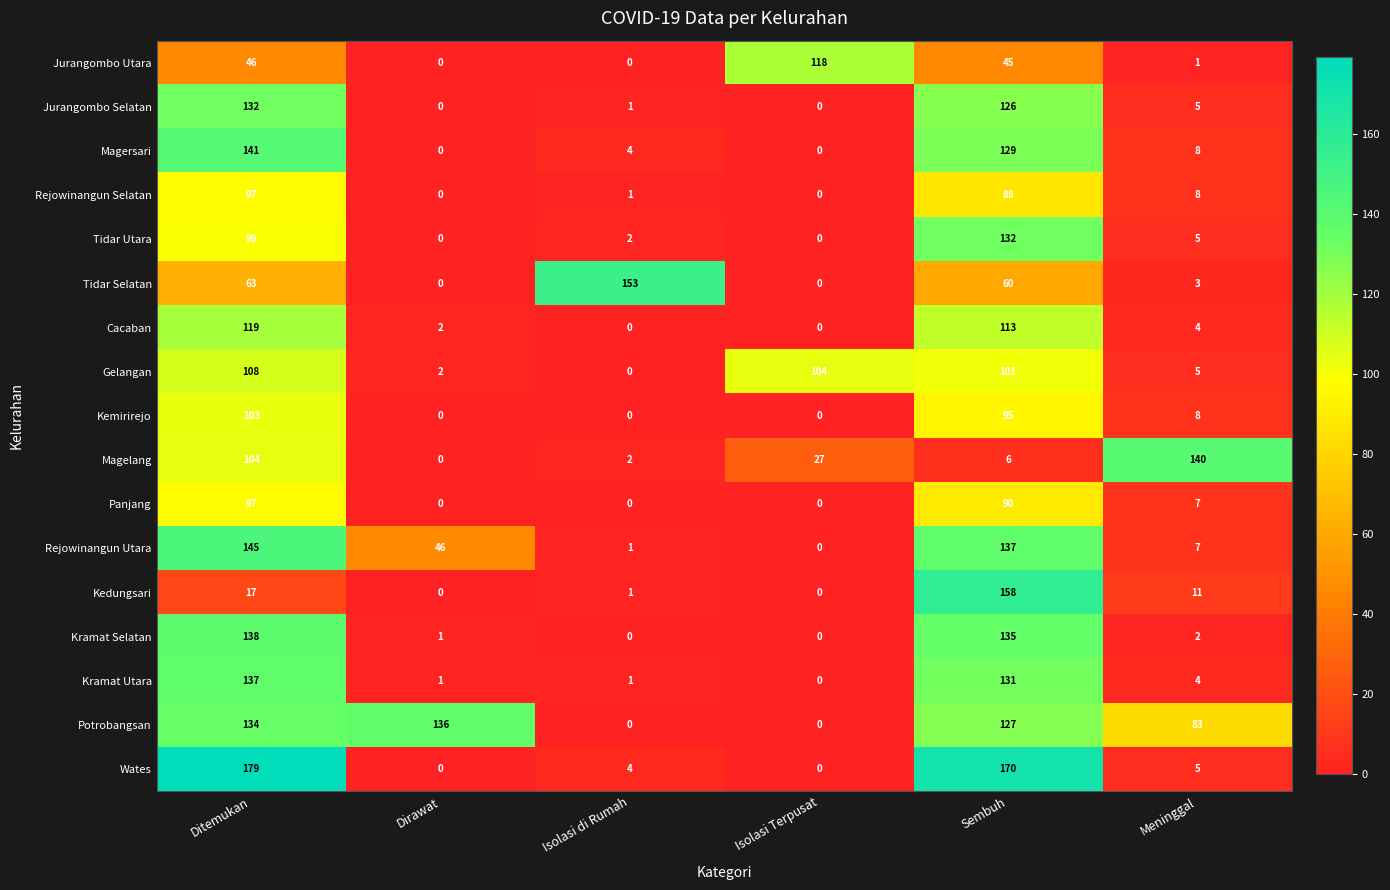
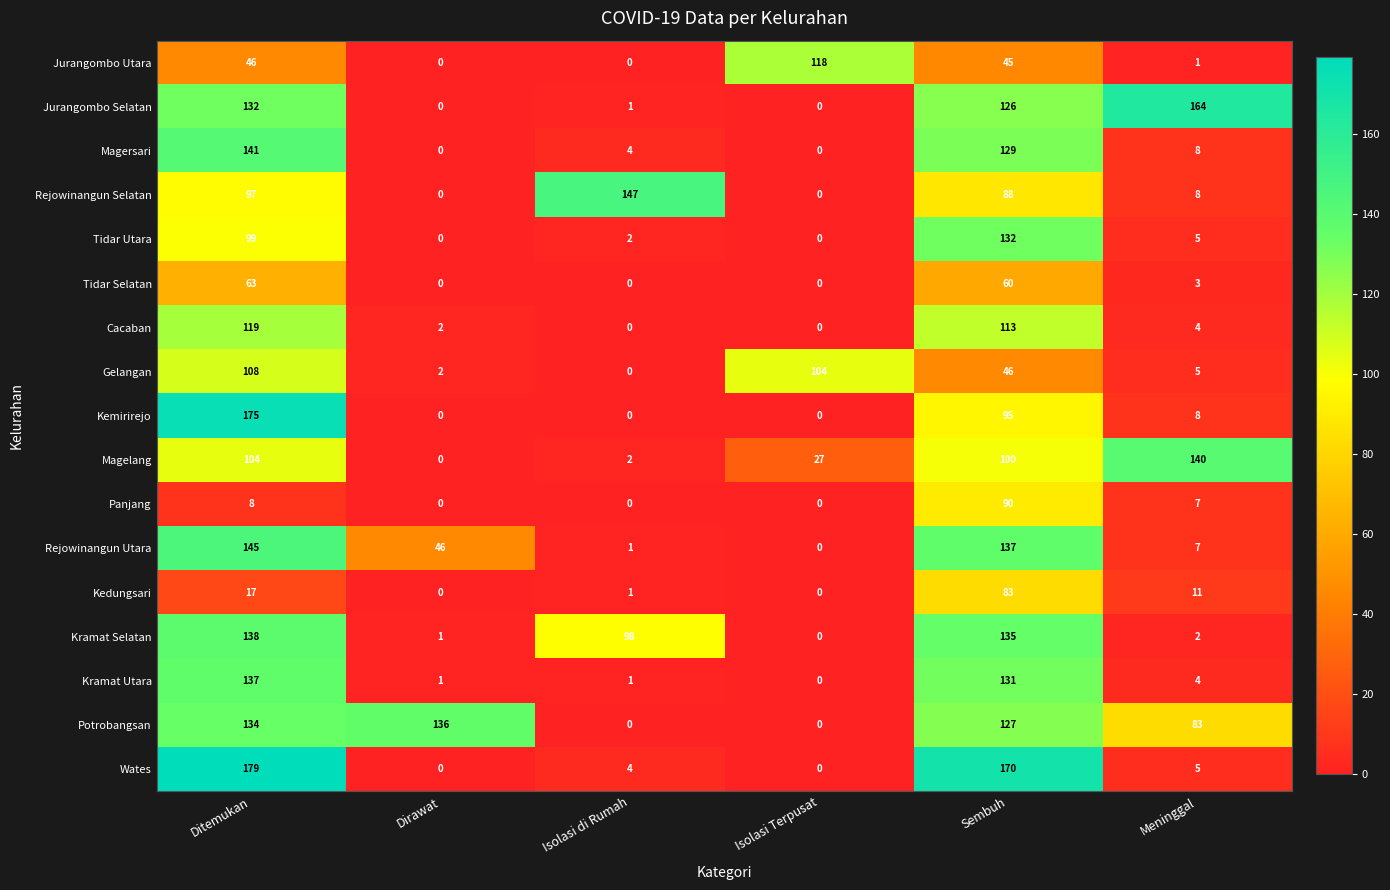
Jurangombo Selatan, Meninggal: 5 -> 164
Rejowinangun Selatan, Isolasi di Rumah: 1 -> 147
Tidar Selatan, Isolasi di Rumah: 153 -> 0
Gelangan, Sembuh: 101 -> 46
Kemirirejo, Ditemukan: 103 -> 175
Magelang, Sembuh: 6 -> 100
Panjang, Ditemukan: 97 -> 8
Kedungsari, Sembuh: 158 -> 83
Kramat Selatan, Isolasi di Rumah: 0 -> 98
